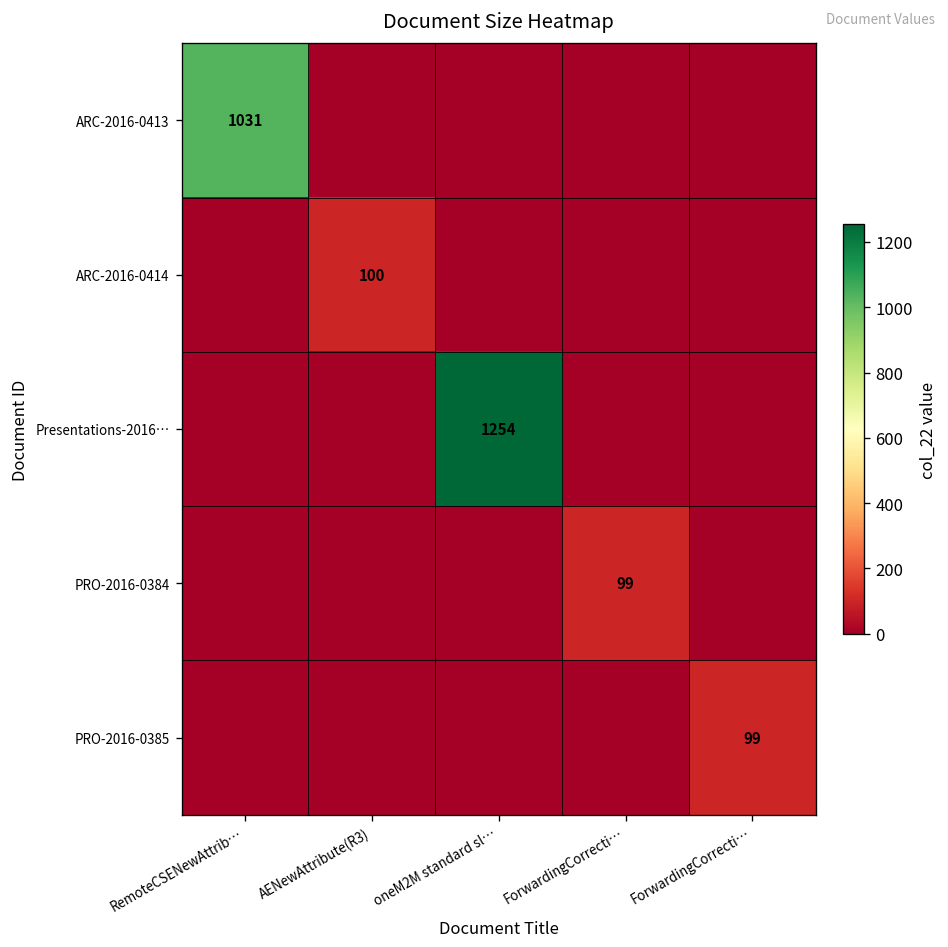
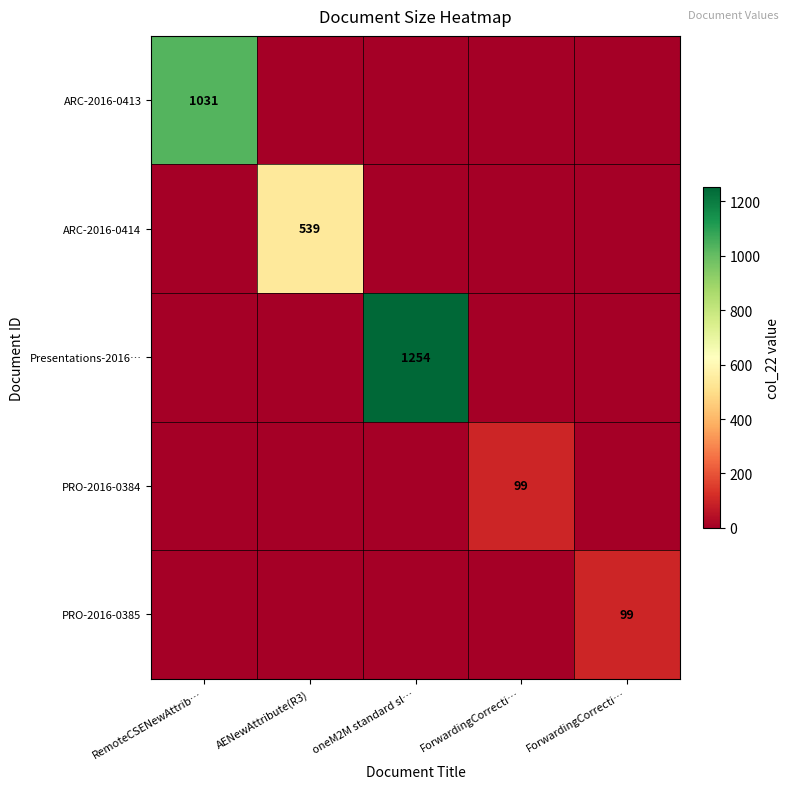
ARC-2016-0414, AENewAttribute(R3): 100 -> 539
